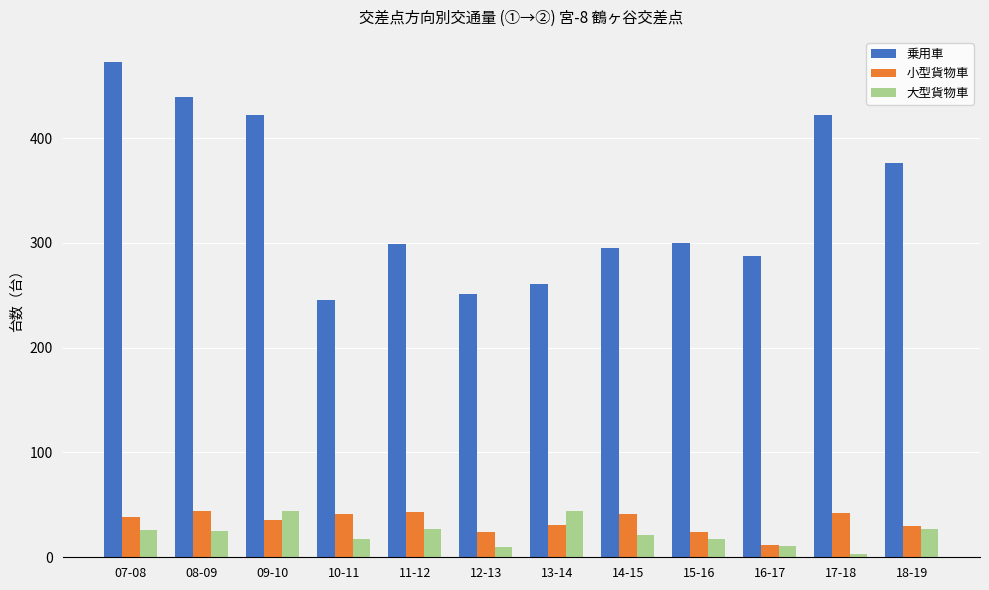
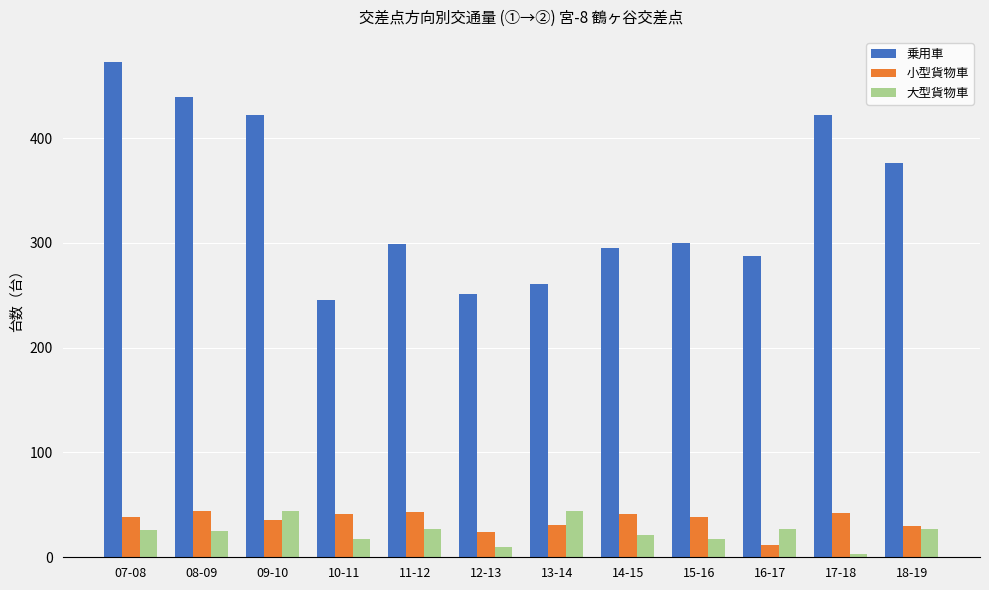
小型貨物車, 15-16: 24 -> 38
大型貨物車, 16-17: 11 -> 27
